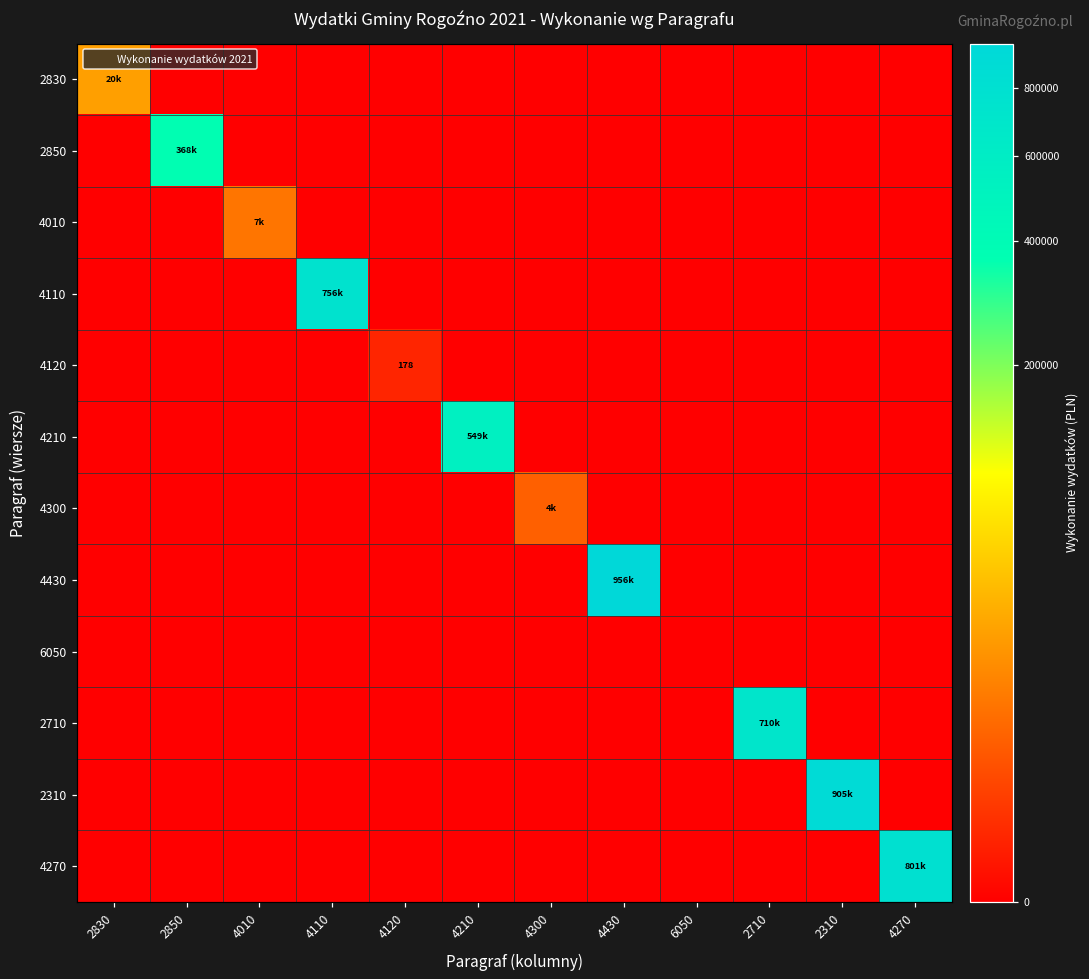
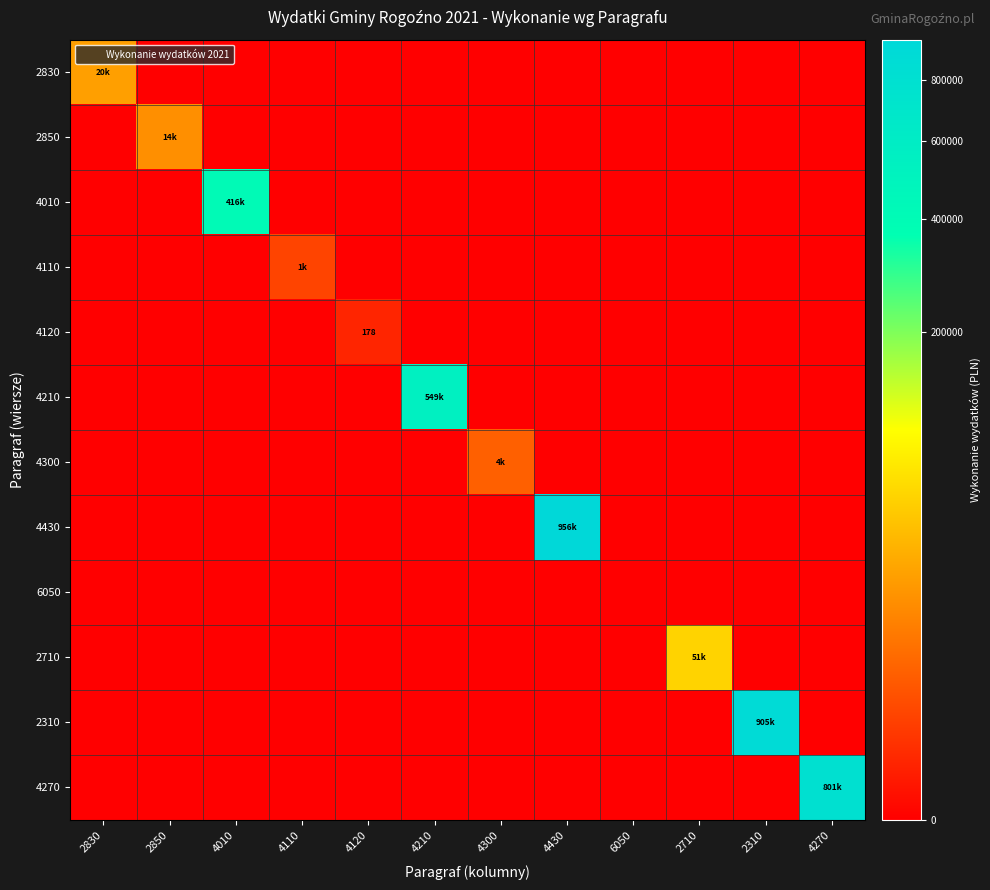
2850, 2850: 368k -> 14k
4010, 4010: 7k -> 416k
4110, 4110: 756k -> 1k
2710, 2710: 710k -> 51k
